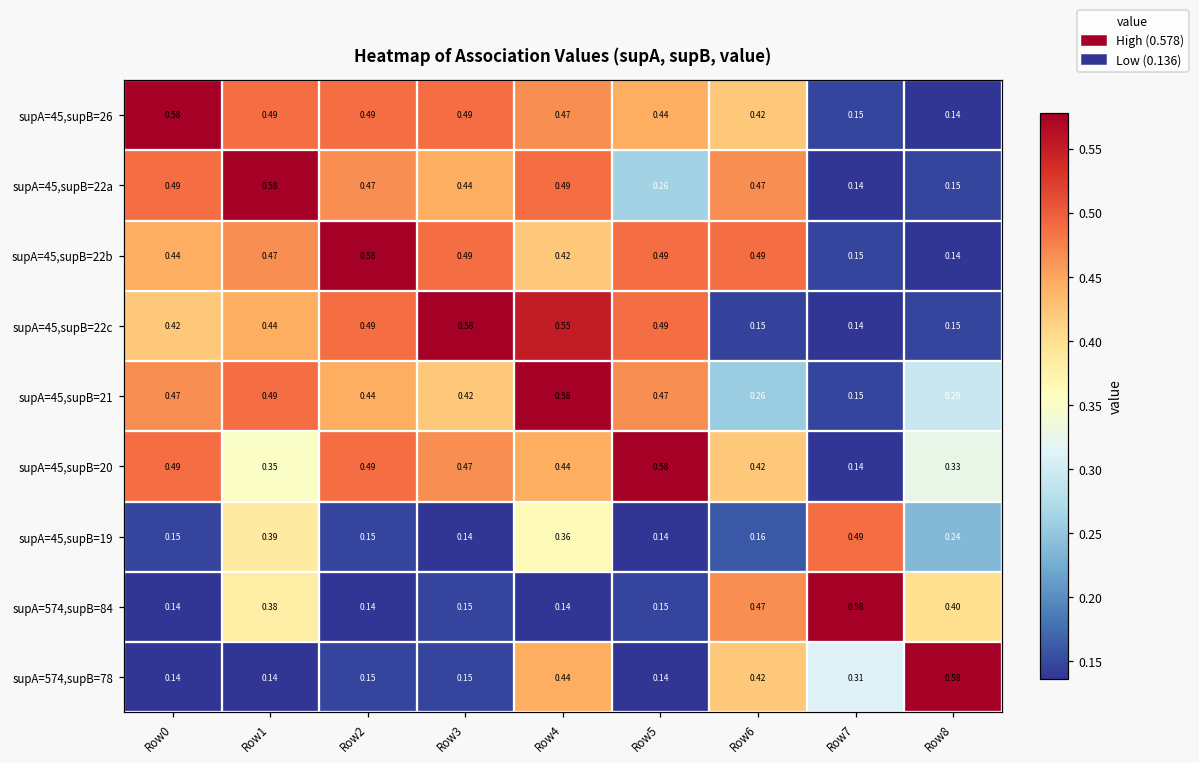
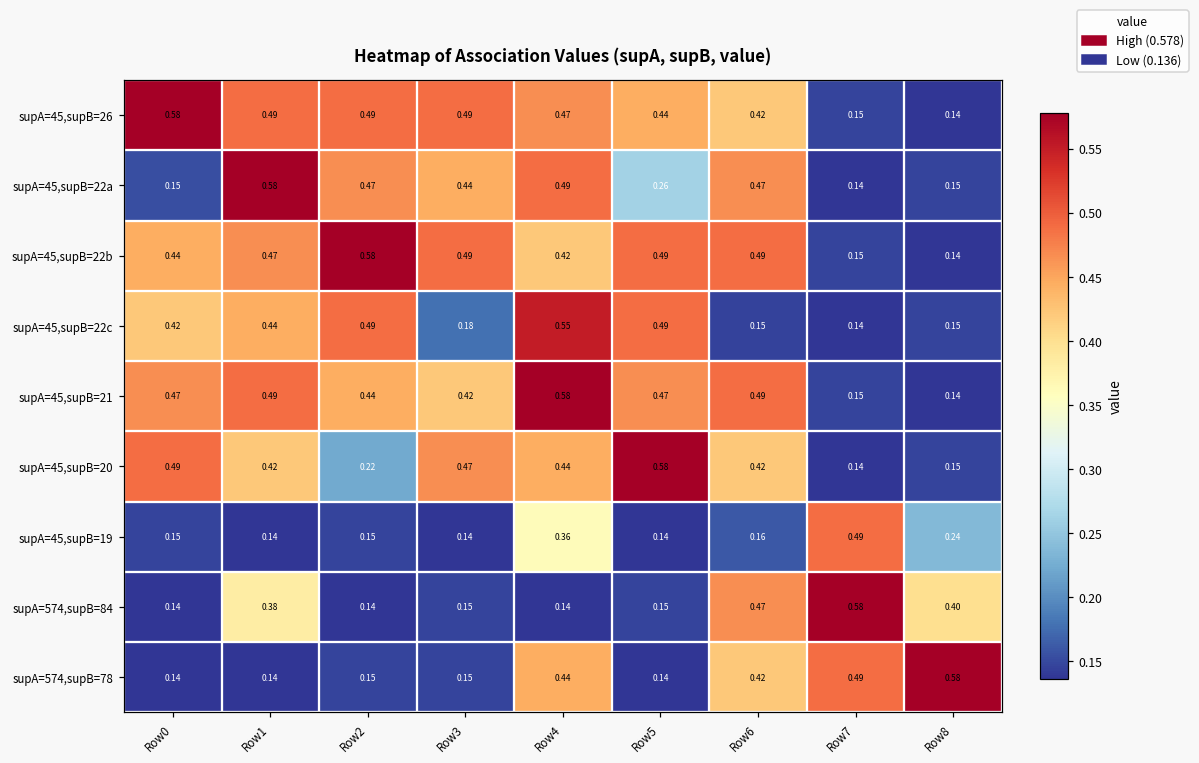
supA=45,supB=22a, Row0: 0.49 -> 0.15
supA=45,supB=22c, Row3: 0.58 -> 0.18
supA=45,supB=21, Row6: 0.26 -> 0.49
supA=45,supB=21, Row8: 0.29 -> 0.14
supA=45,supB=20, Row1: 0.35 -> 0.42
supA=45,supB=20, Row2: 0.49 -> 0.22
supA=45,supB=20, Row8: 0.33 -> 0.15
supA=45,supB=19, Row1: 0.39 -> 0.14
supA=574,supB=78, Row7: 0.31 -> 0.49
